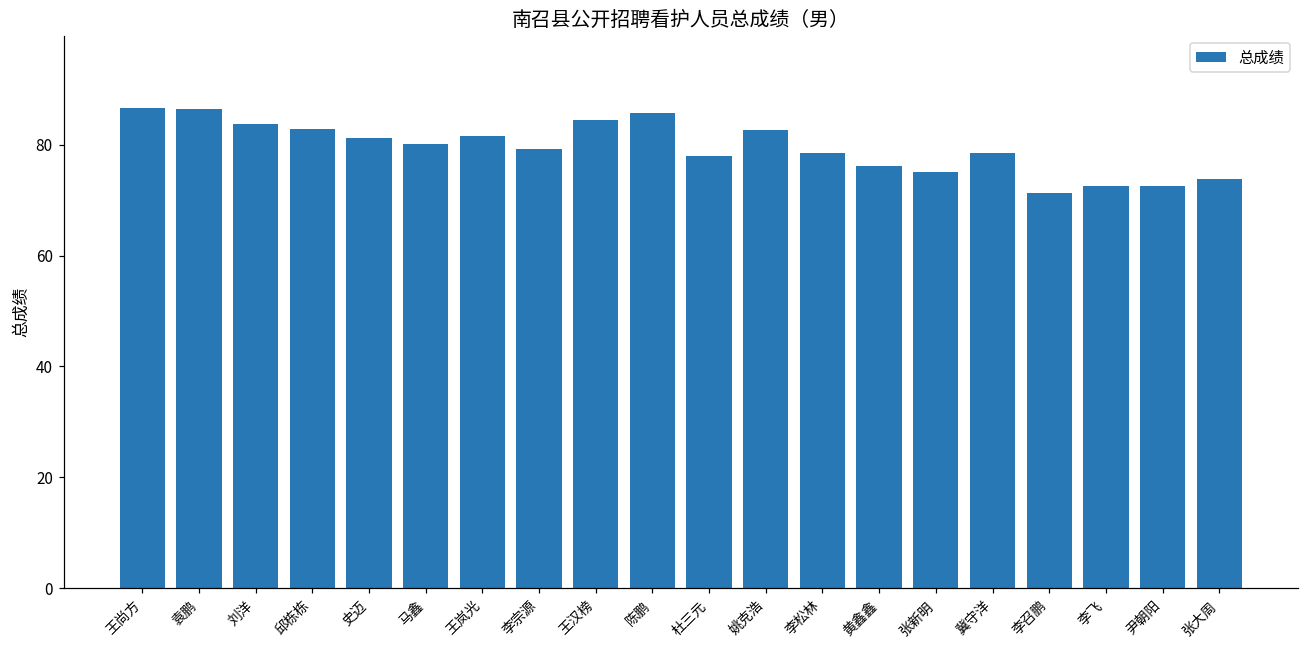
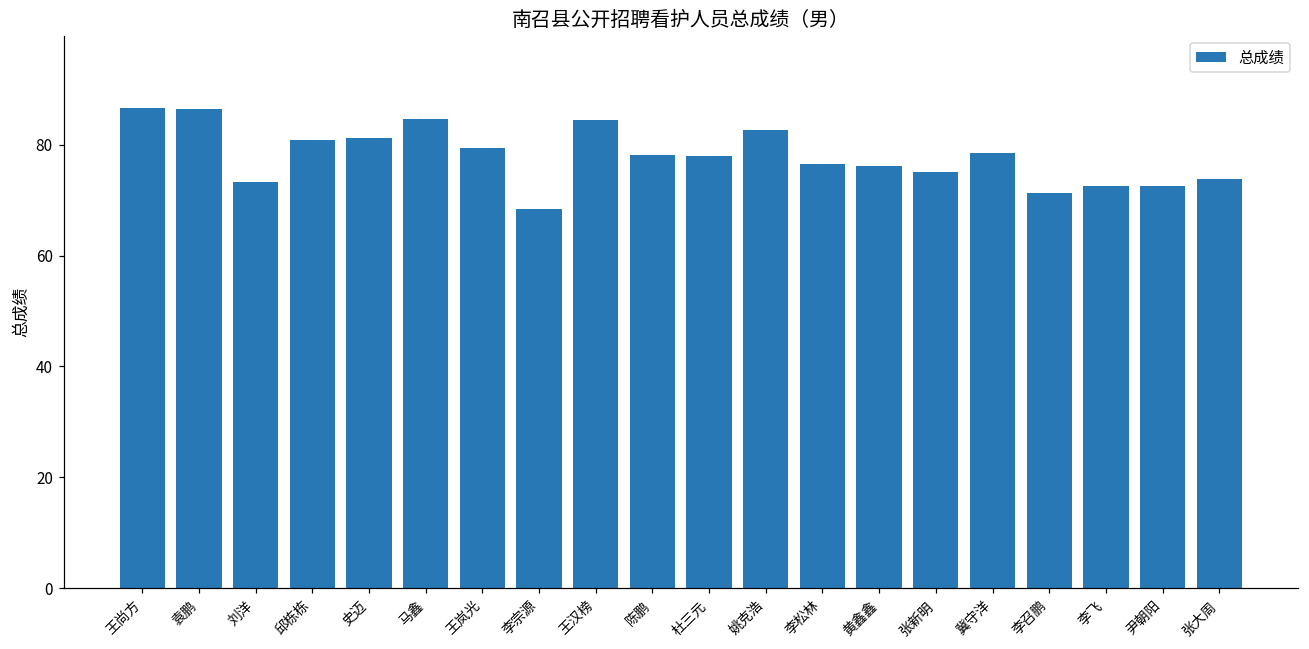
刘洋: 84 -> 73
邱栋栋: 83 -> 81
马鑫: 80 -> 85
王岚光: 82 -> 79
李宗源: 79 -> 68
陈鹏: 86 -> 78
李松林: 79 -> 77
